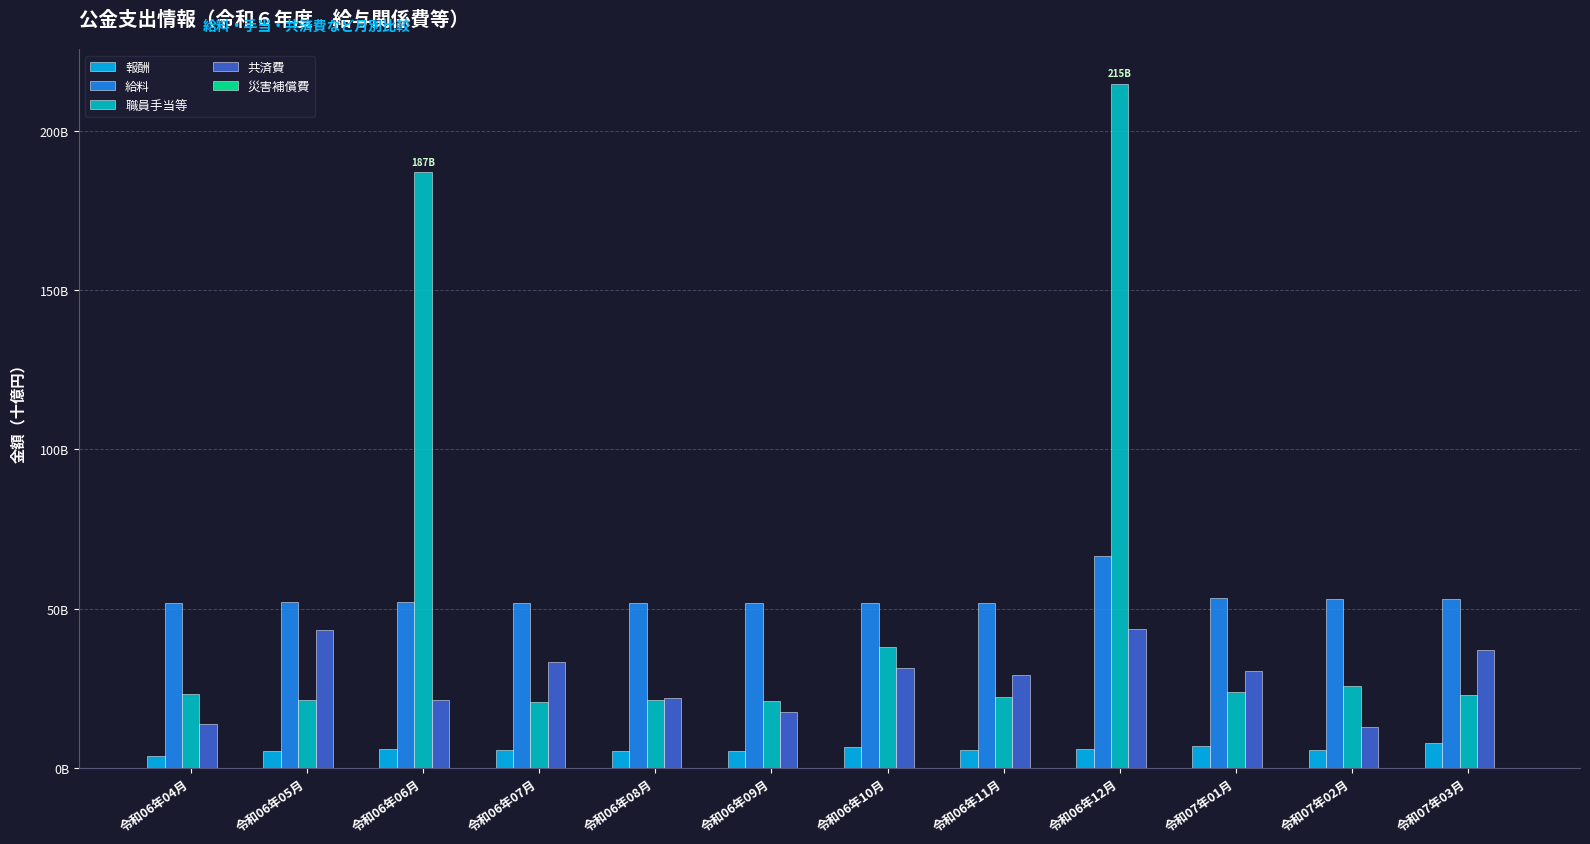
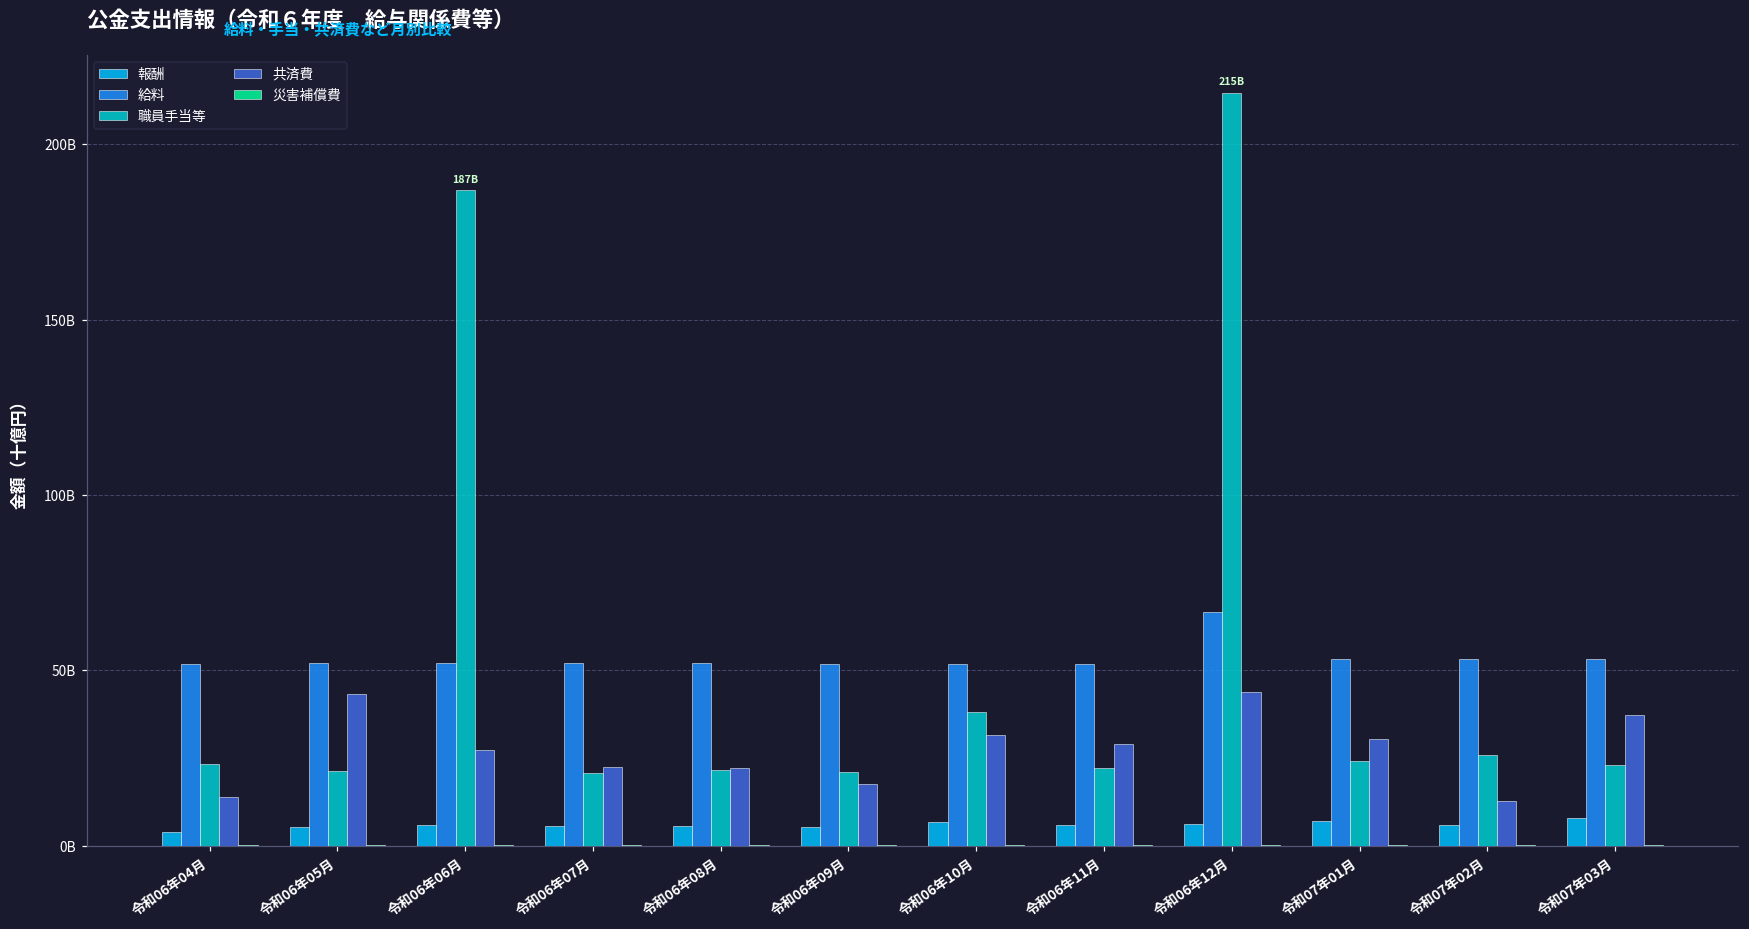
共済費, 令和06年06月: 21000000000 -> 27000000000
共済費, 令和06年07月: 33000000000 -> 22000000000
